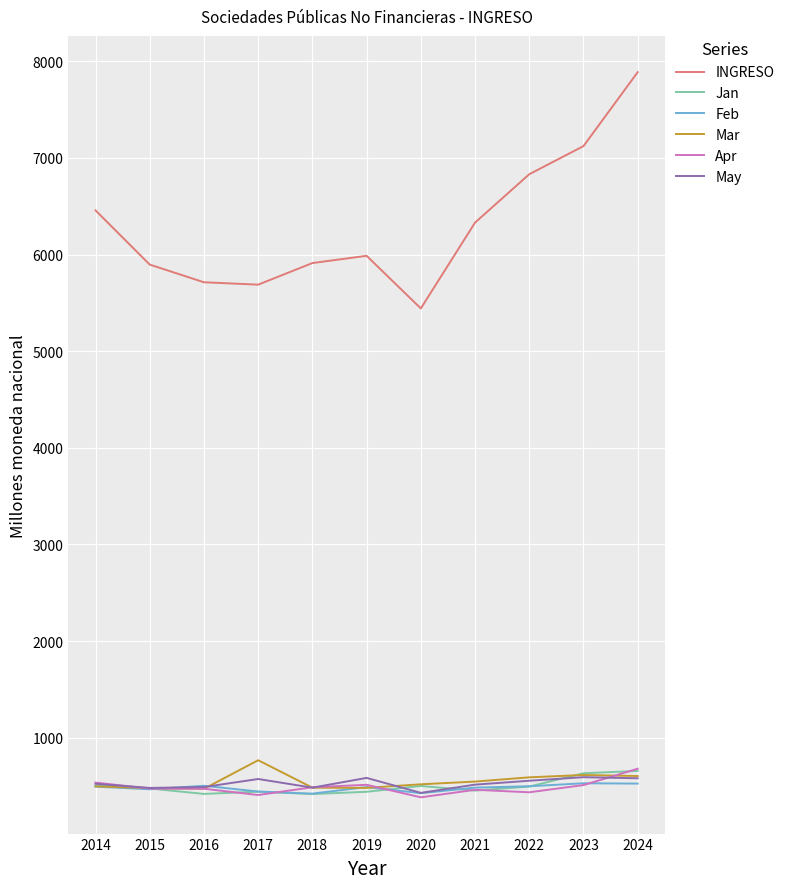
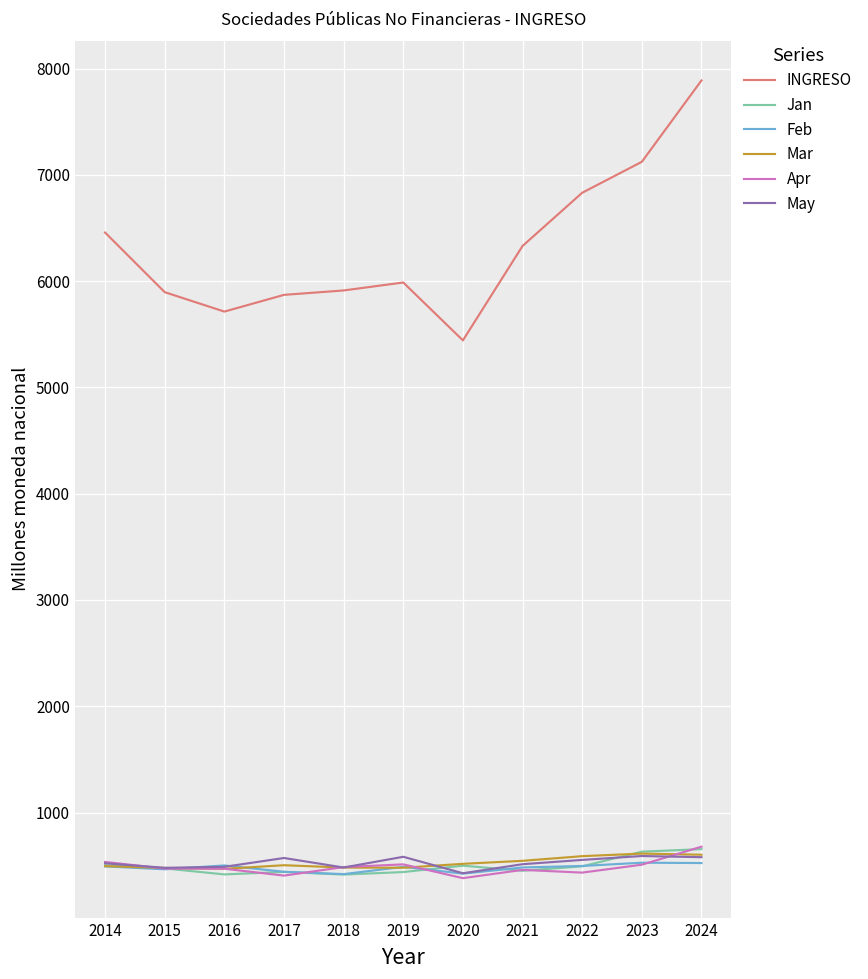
INGRESO, 2017: 5700 -> 5900
Mar, 2017: 800 -> 500
